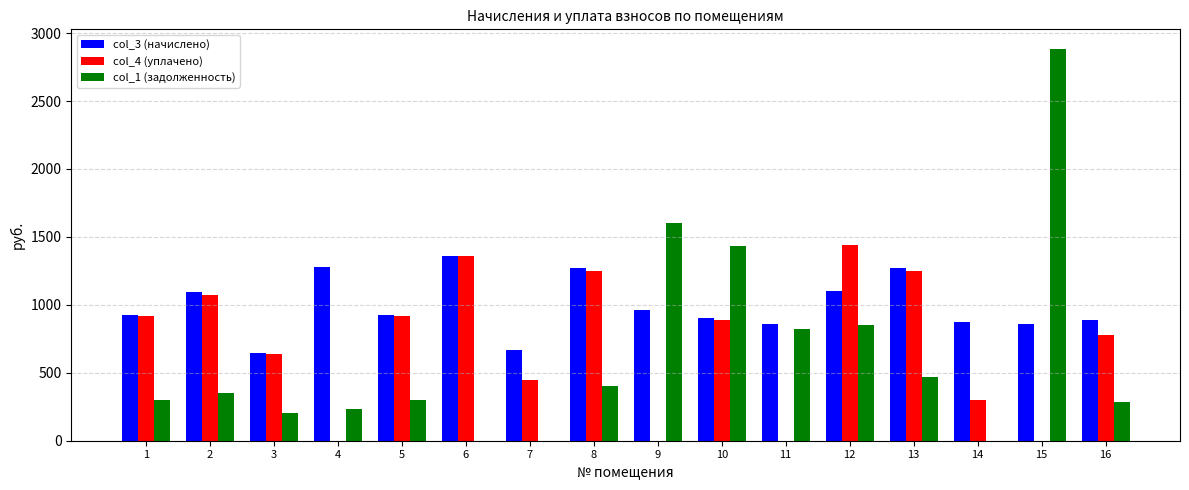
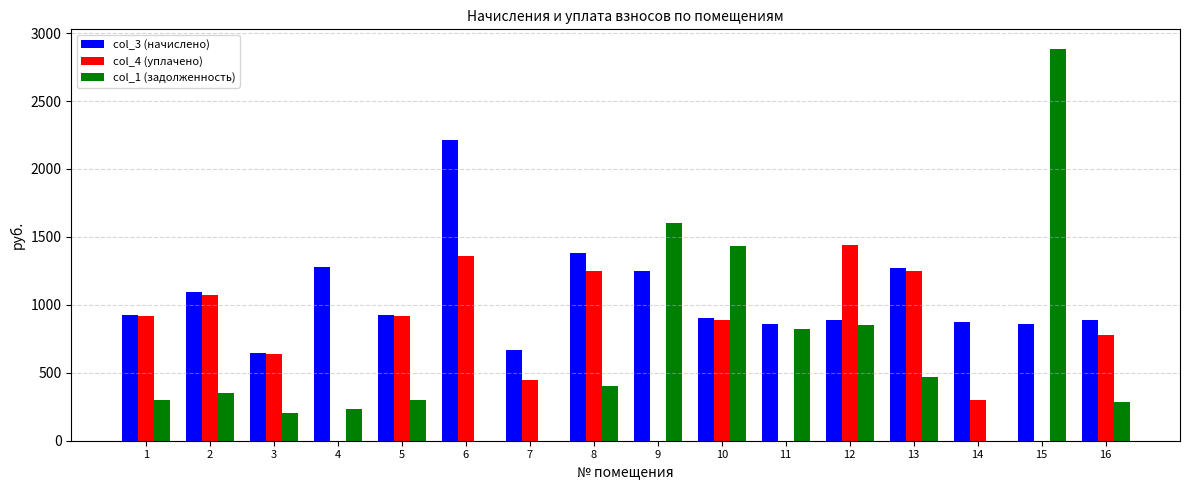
col_3 (начислено), 6: 1360 -> 2220
col_3 (начислено), 8: 1270 -> 1380
col_3 (начислено), 9: 960 -> 1250
col_3 (начислено), 12: 1110 -> 890
